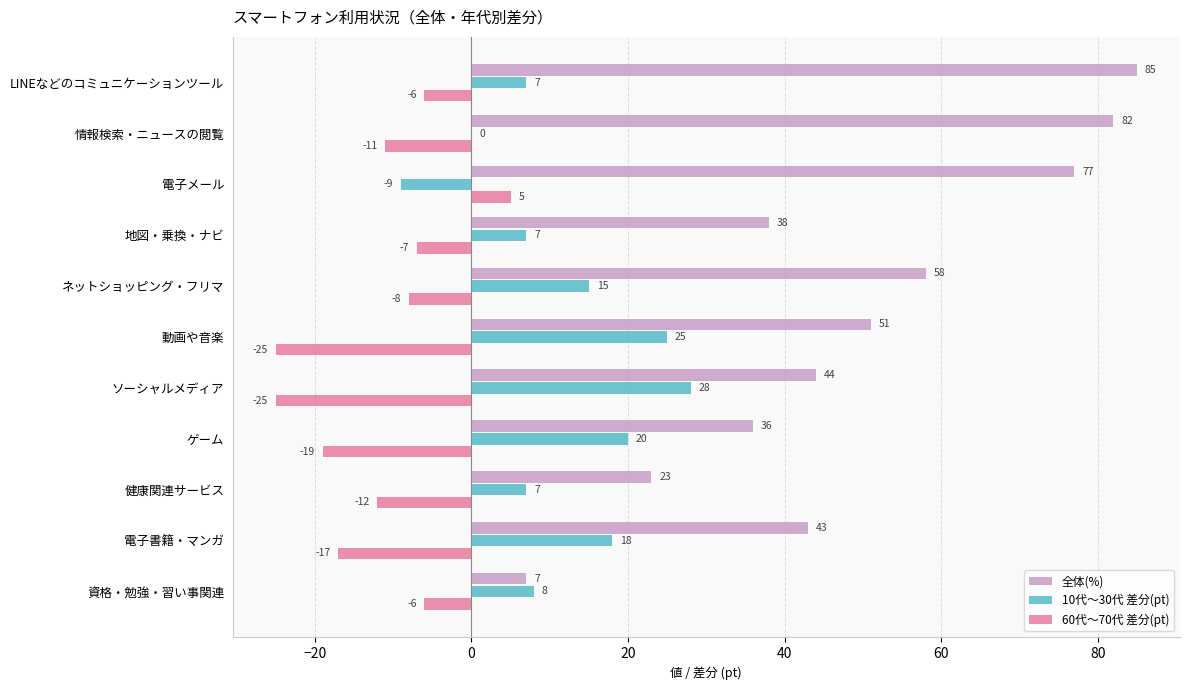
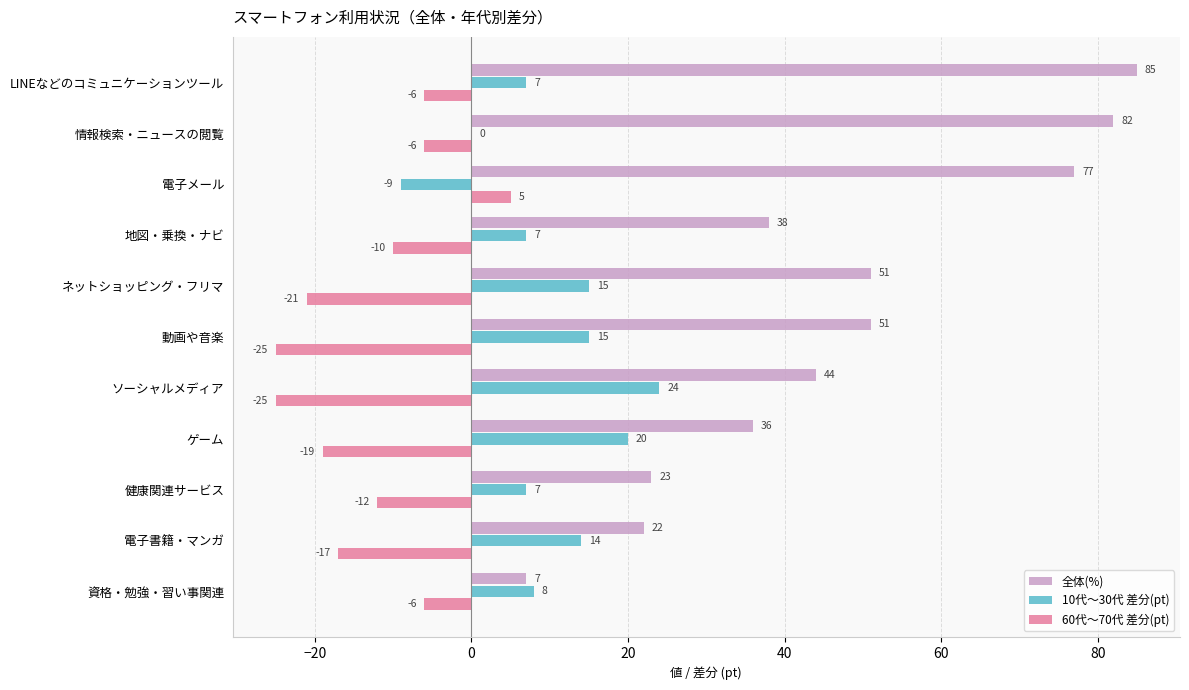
60代～70代 差分(pt), 情報検索・ニュースの閲覧: -11 -> -6
60代～70代 差分(pt), 地図・乗換・ナビ: -7 -> -10
全体(%), ネットショッピング・フリマ: 58 -> 51
60代～70代 差分(pt), ネットショッピング・フリマ: -8 -> -21
10代～30代 差分(pt), 動画や音楽: 25 -> 15
10代～30代 差分(pt), ソーシャルメディア: 28 -> 24
全体(%), 電子書籍・マンガ: 43 -> 22
10代～30代 差分(pt), 電子書籍・マンガ: 18 -> 14
